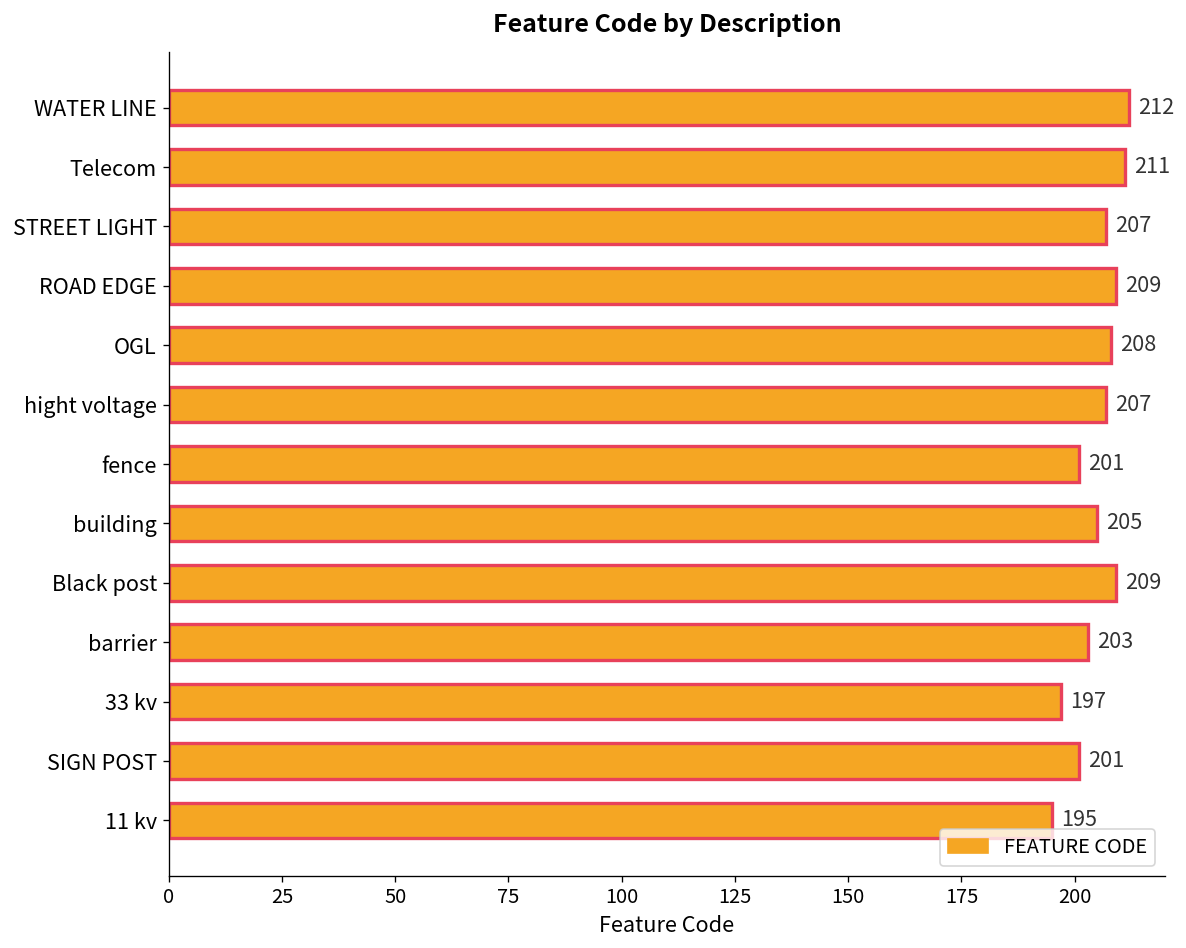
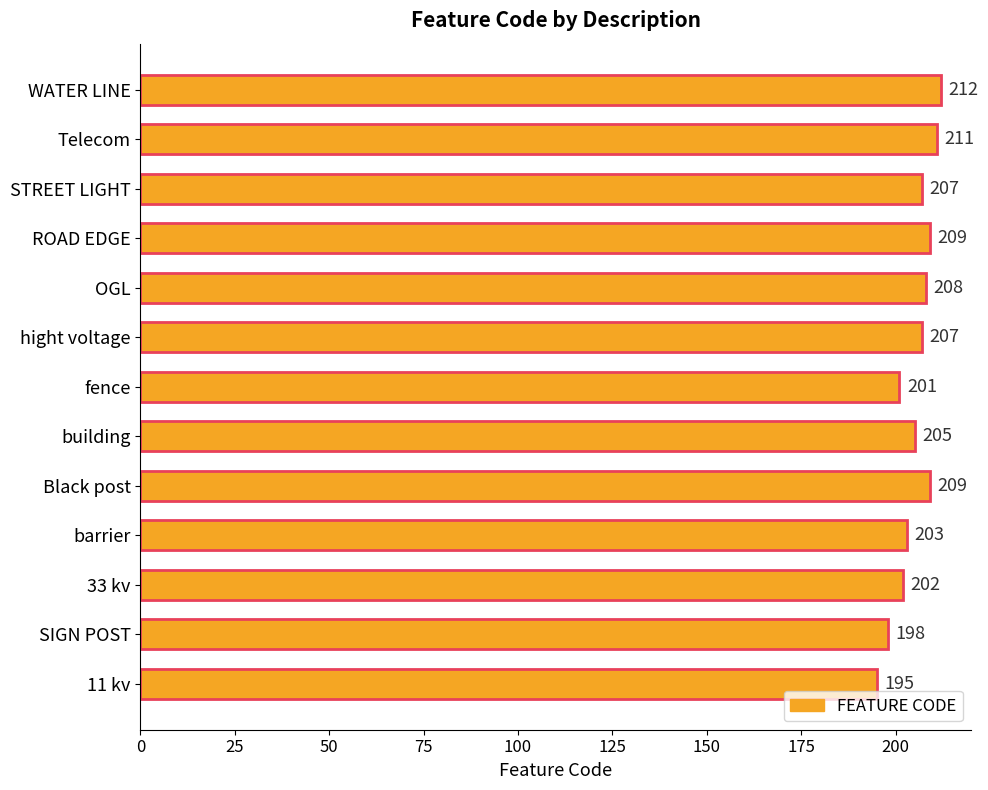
33 kv: 197 -> 202
SIGN POST: 201 -> 198
